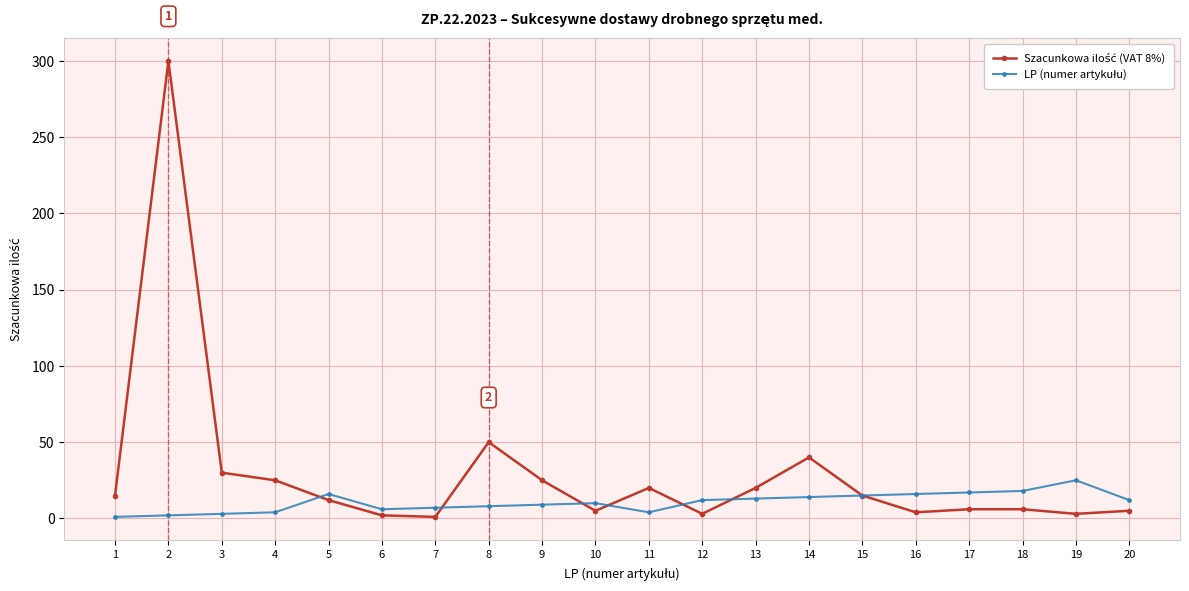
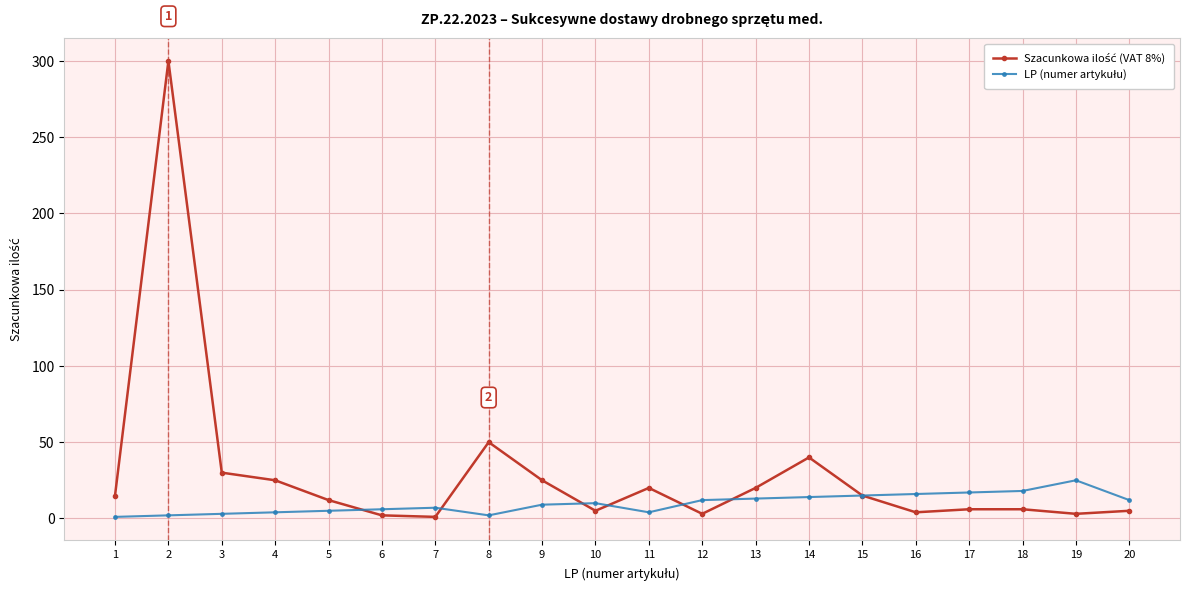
LP (numer artykułu), 5: 16 -> 5
LP (numer artykułu), 8: 8 -> 2
